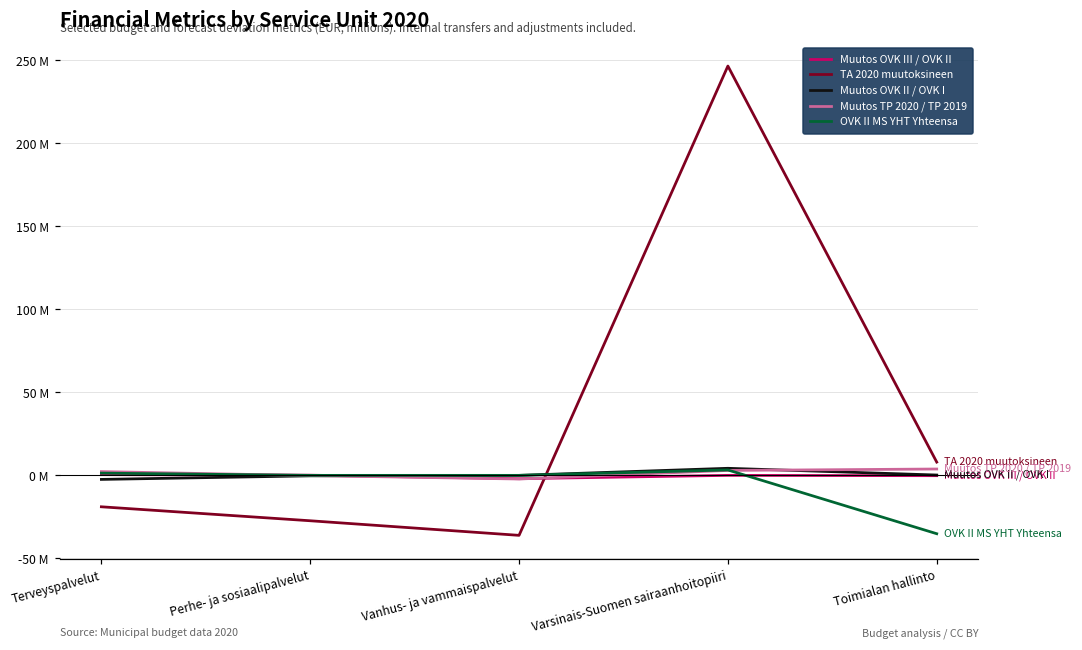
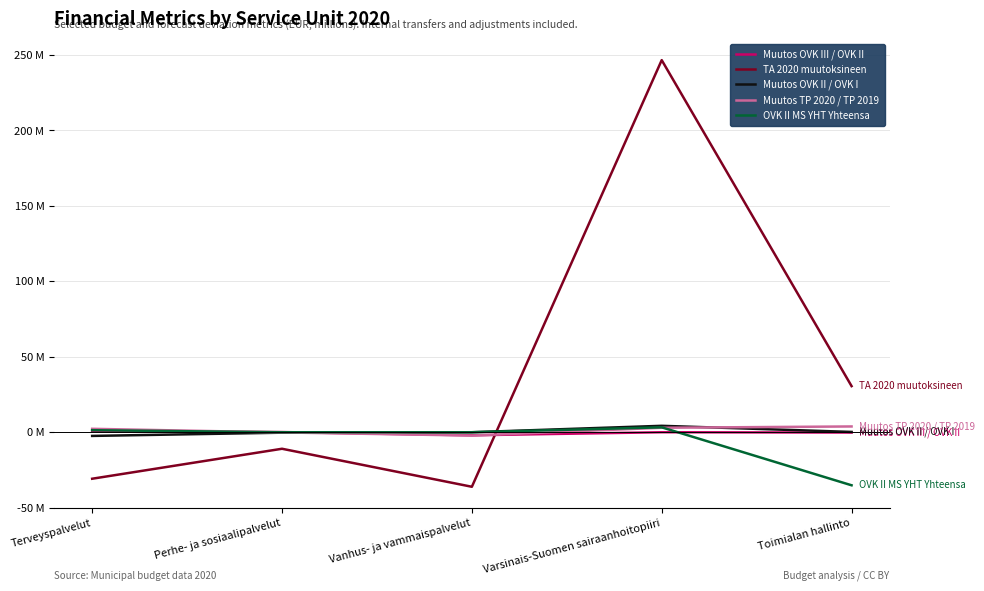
TA 2020 muutoksineen, Terveyspalvelut: -19000000 -> -31000000
TA 2020 muutoksineen, Perhe- ja sosiaalipalvelut: -27000000 -> -11000000
TA 2020 muutoksineen, Toimialan hallinto: 8000000 -> 31000000
